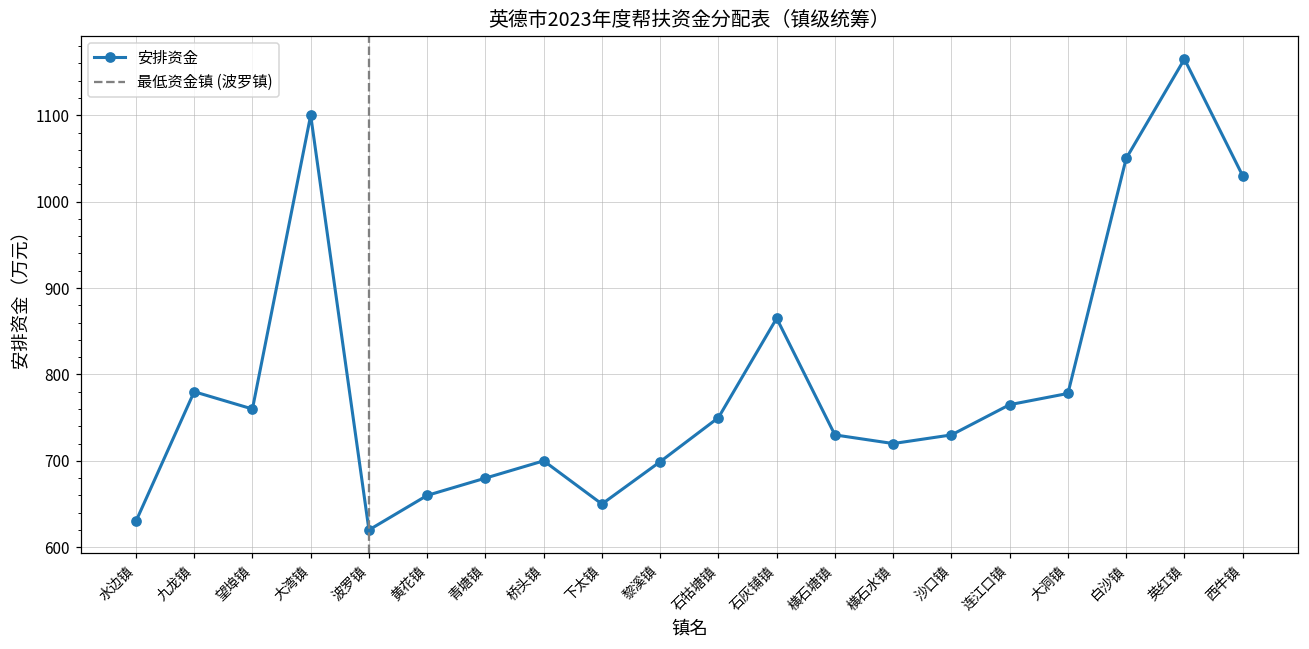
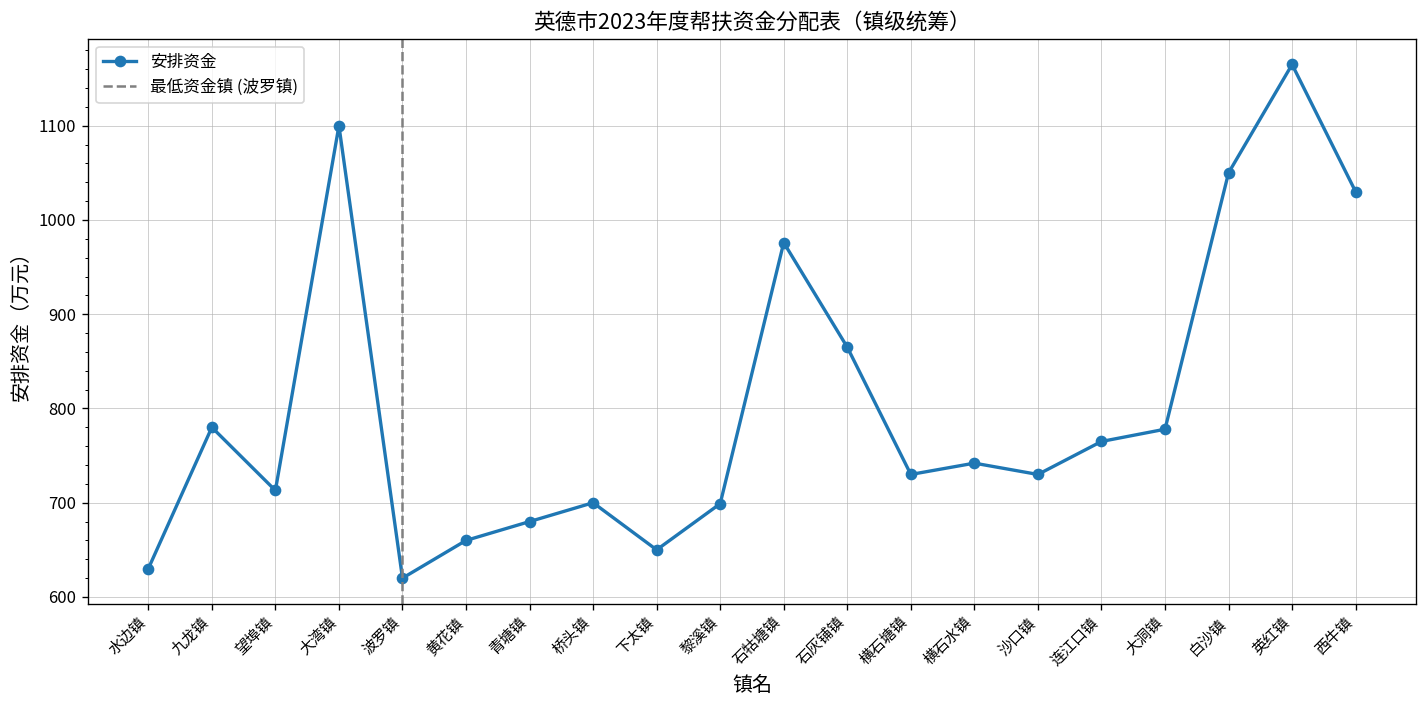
望埠镇: 760 -> 710
石牯塘镇: 750 -> 980
横石水镇: 720 -> 740
